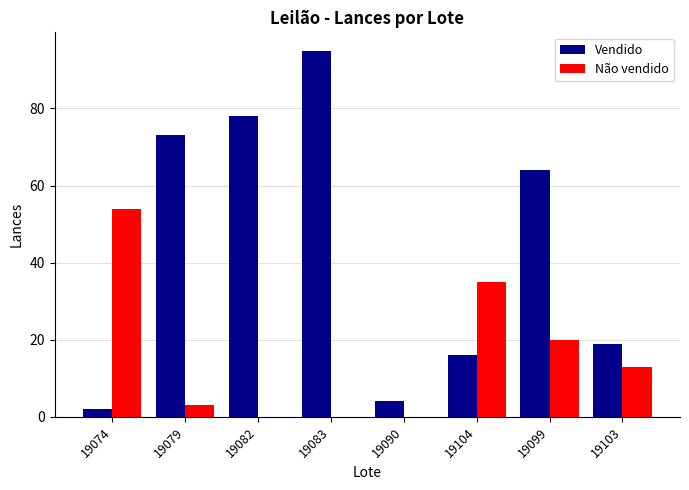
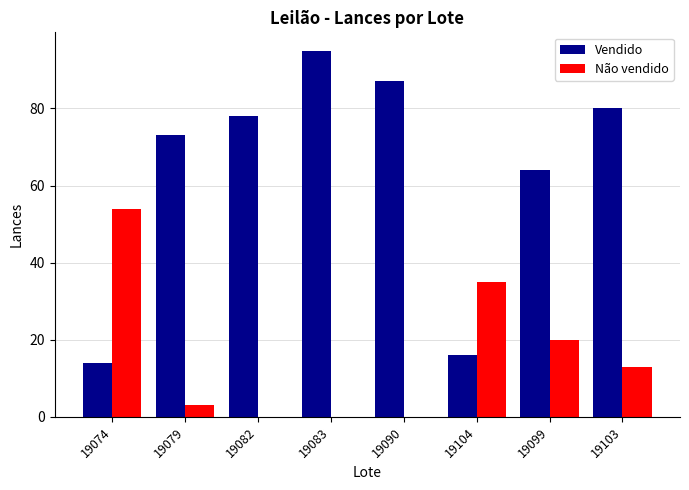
Vendido, 19074: 2 -> 14
Vendido, 19090: 4 -> 87
Vendido, 19103: 19 -> 80
